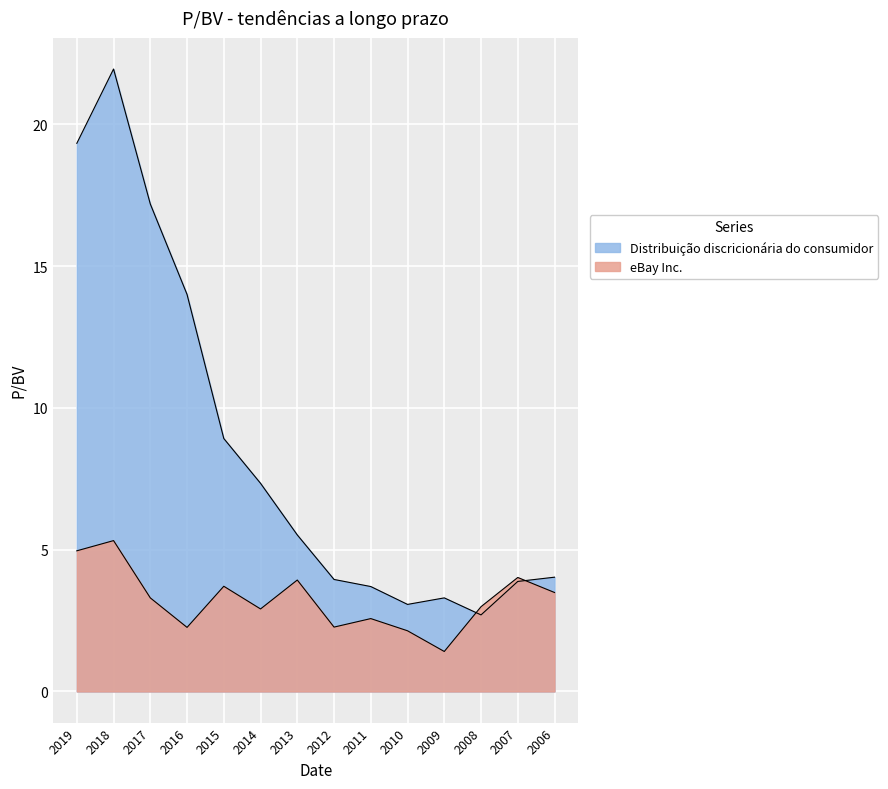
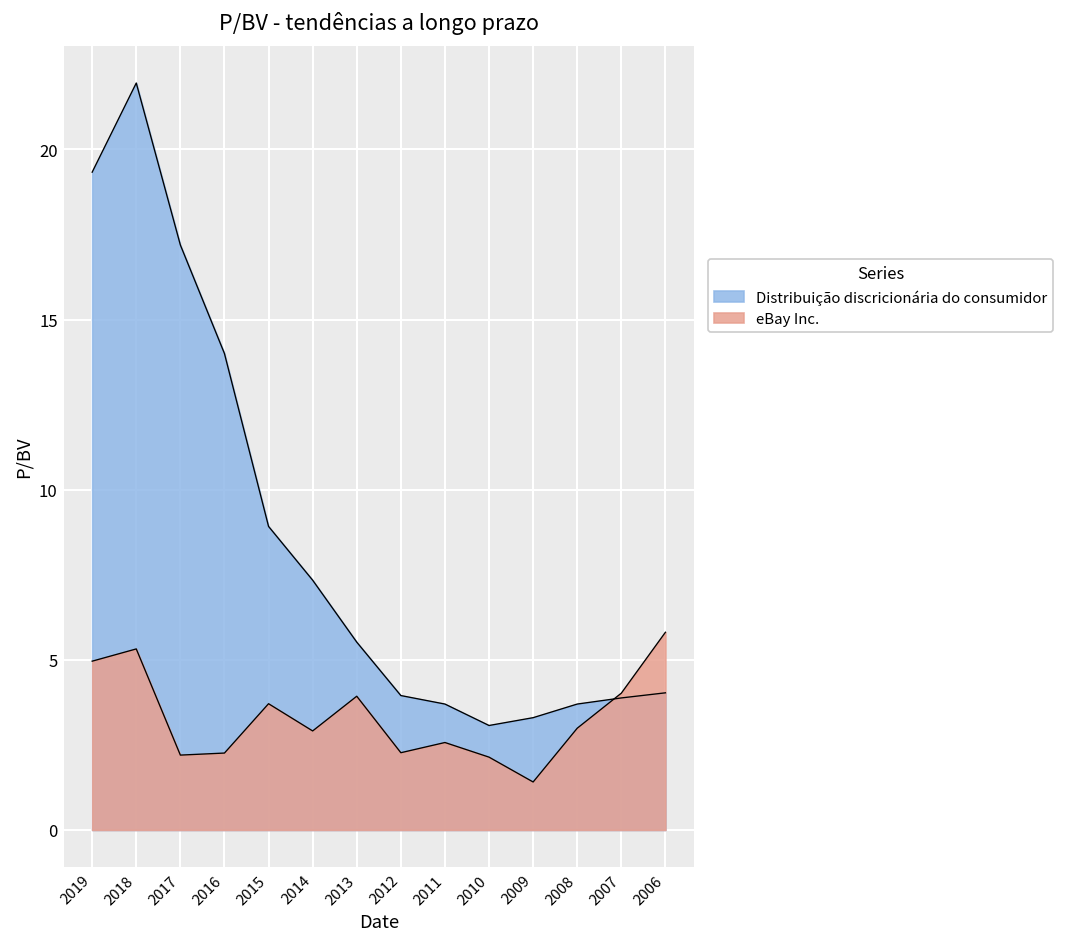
eBay Inc., 2017: 3.3 -> 2.2
Distribuição discricionária do consumidor, 2008: 2.7 -> 3.7
eBay Inc., 2006: 3.5 -> 5.8
